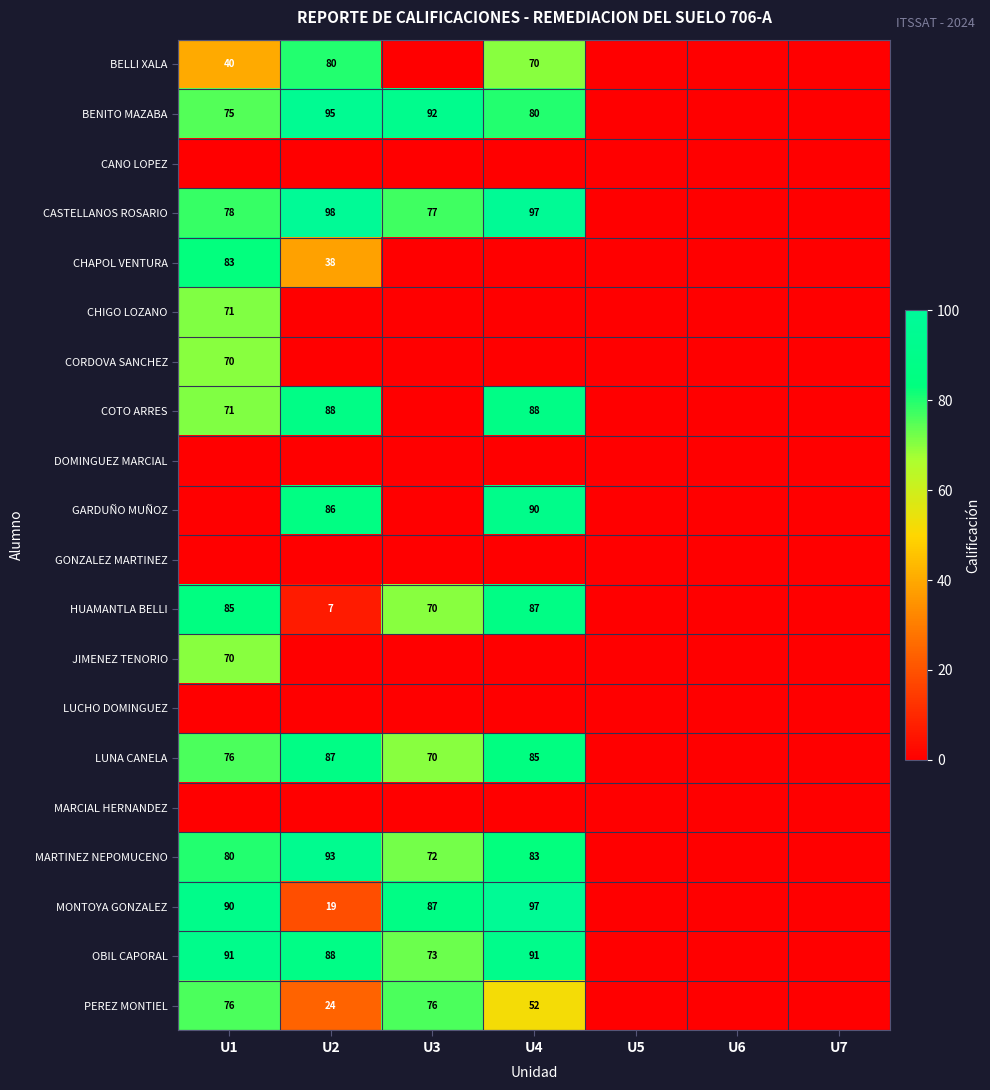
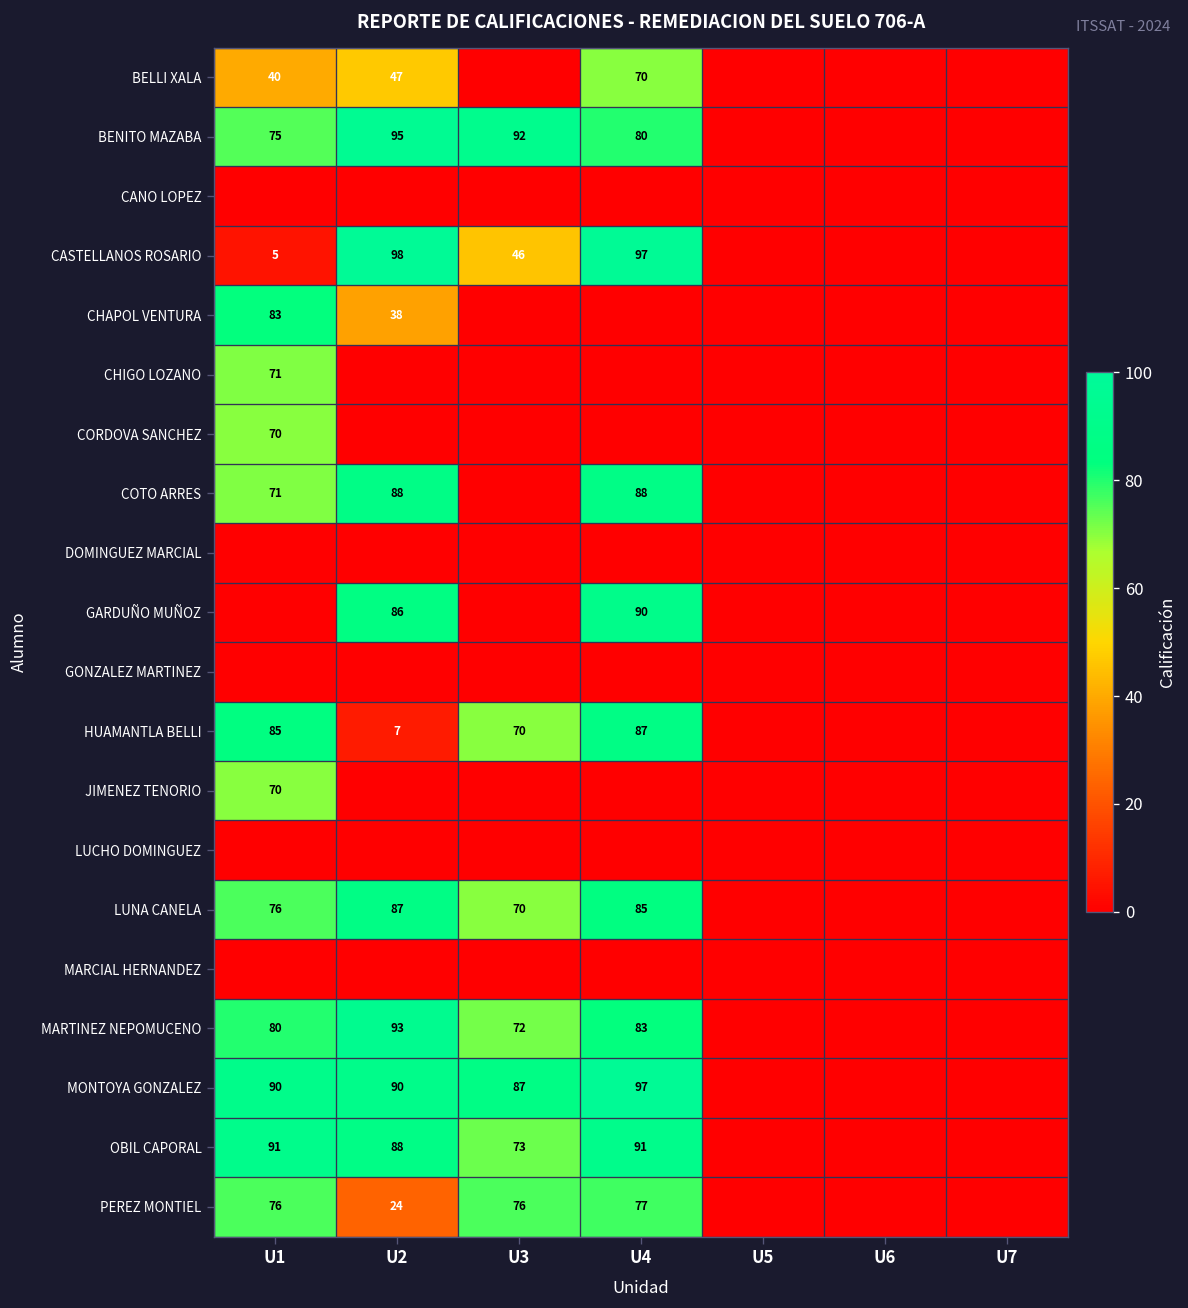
BELLI XALA, U2: 80 -> 47
CASTELLANOS ROSARIO, U1: 78 -> 5
CASTELLANOS ROSARIO, U3: 77 -> 46
MONTOYA GONZALEZ, U2: 19 -> 90
PEREZ MONTIEL, U4: 52 -> 77
